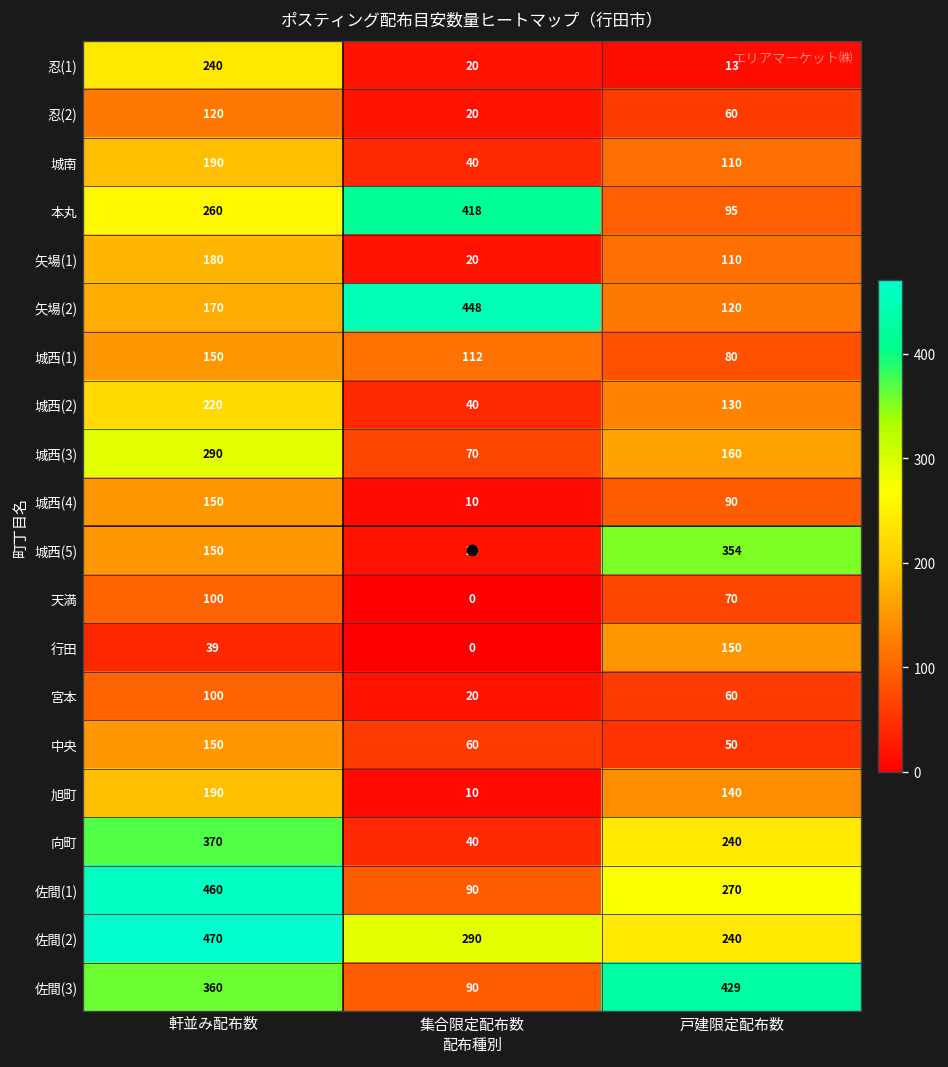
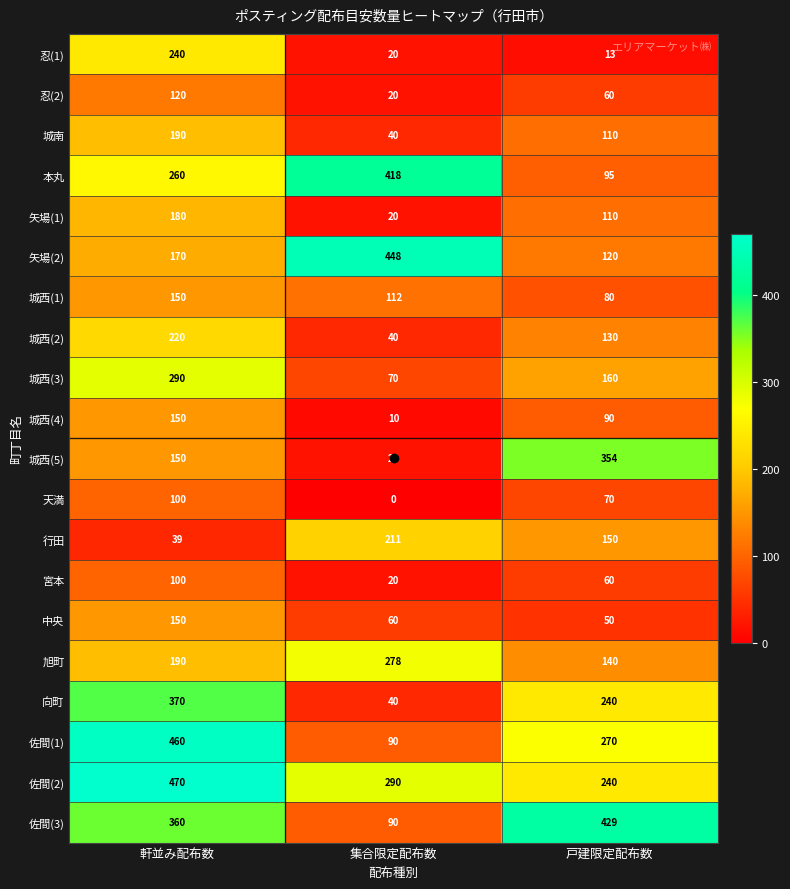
行田, 集合限定配布数: 0 -> 211
旭町, 集合限定配布数: 10 -> 278
